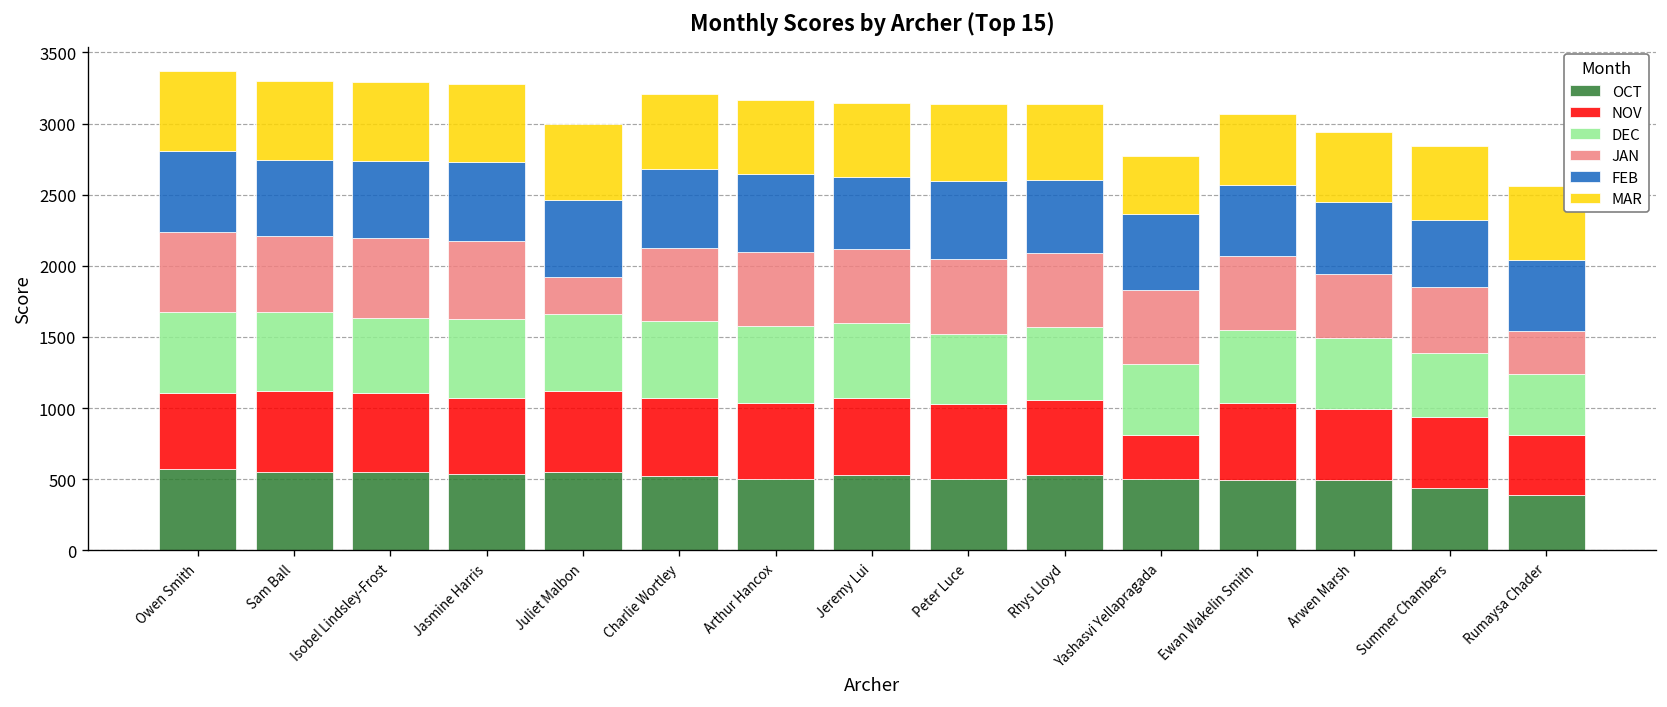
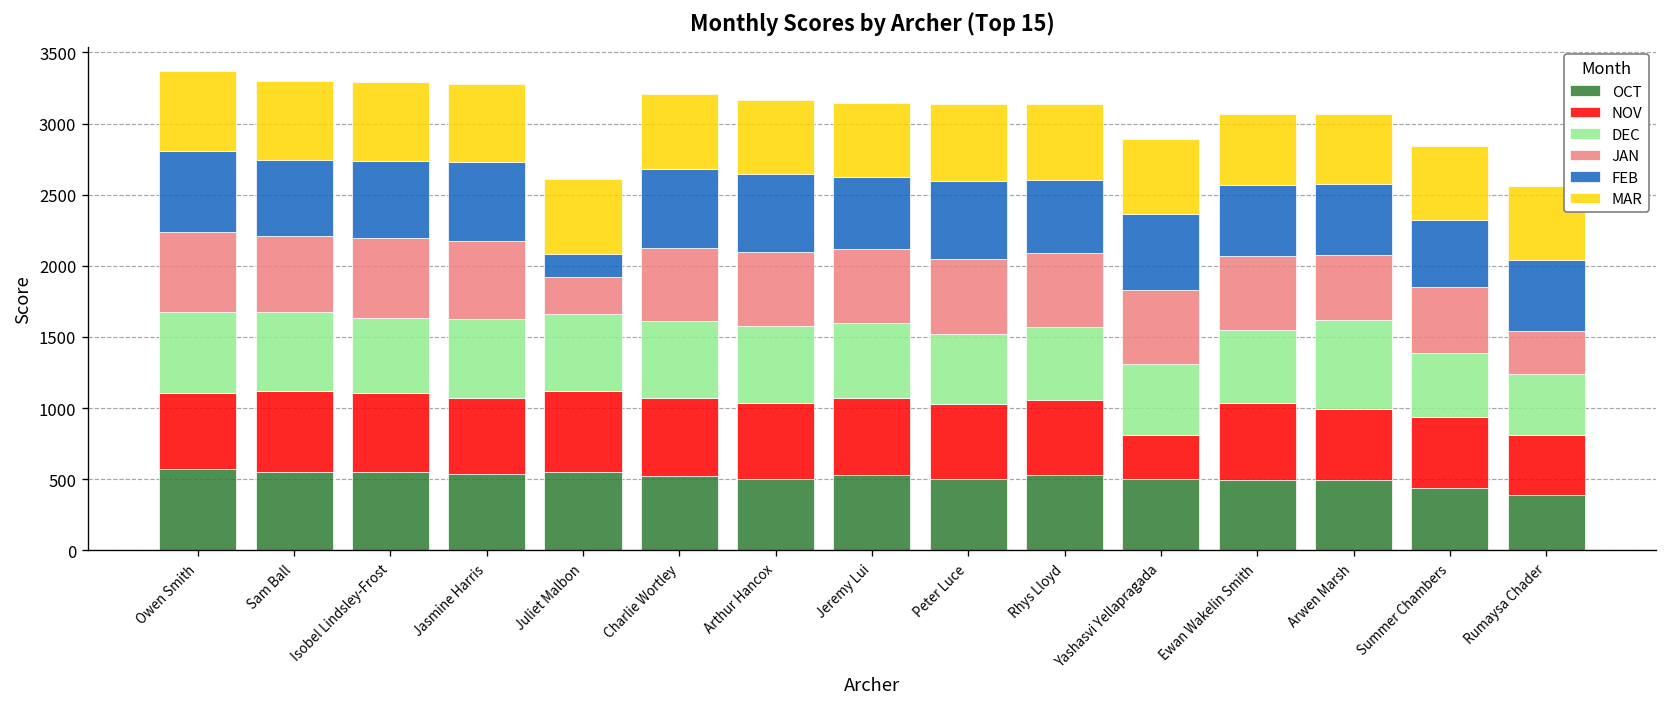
FEB, Juliet Malbon: 540 -> 160
MAR, Yashasvi Yellapragada: 410 -> 530
DEC, Arwen Marsh: 500 -> 630
